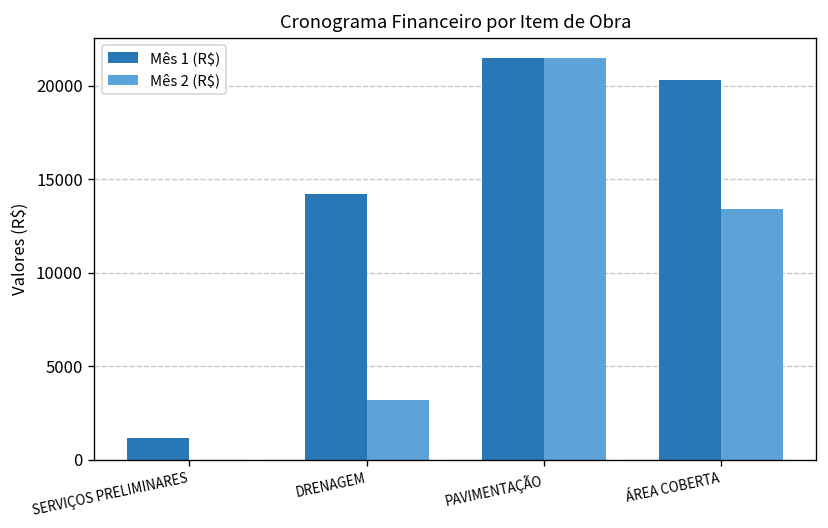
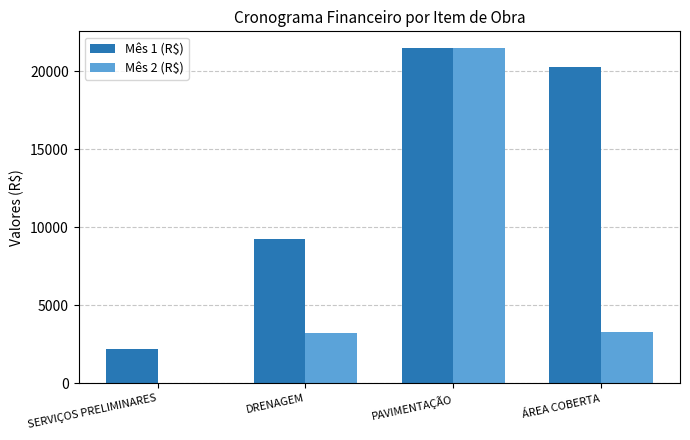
Mês 1 (R$), SERVIÇOS PRELIMINARES: 1100 -> 2200
Mês 1 (R$), DRENAGEM: 14200 -> 9300
Mês 2 (R$), ÁREA COBERTA: 13400 -> 3300
